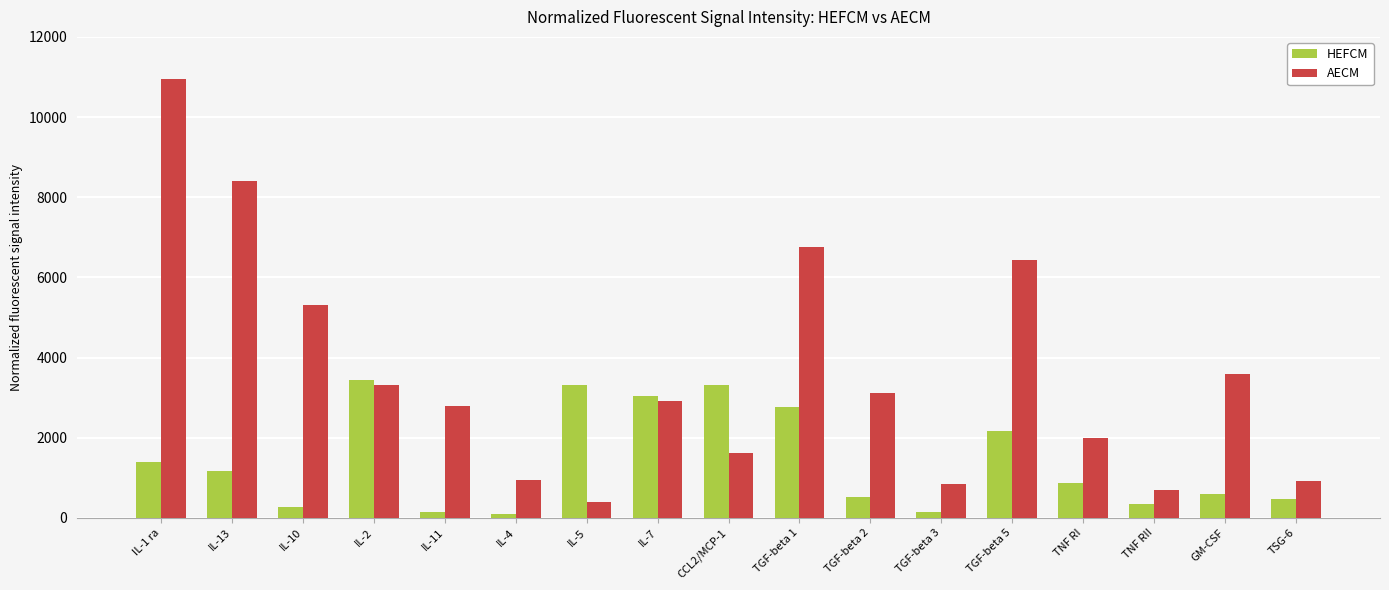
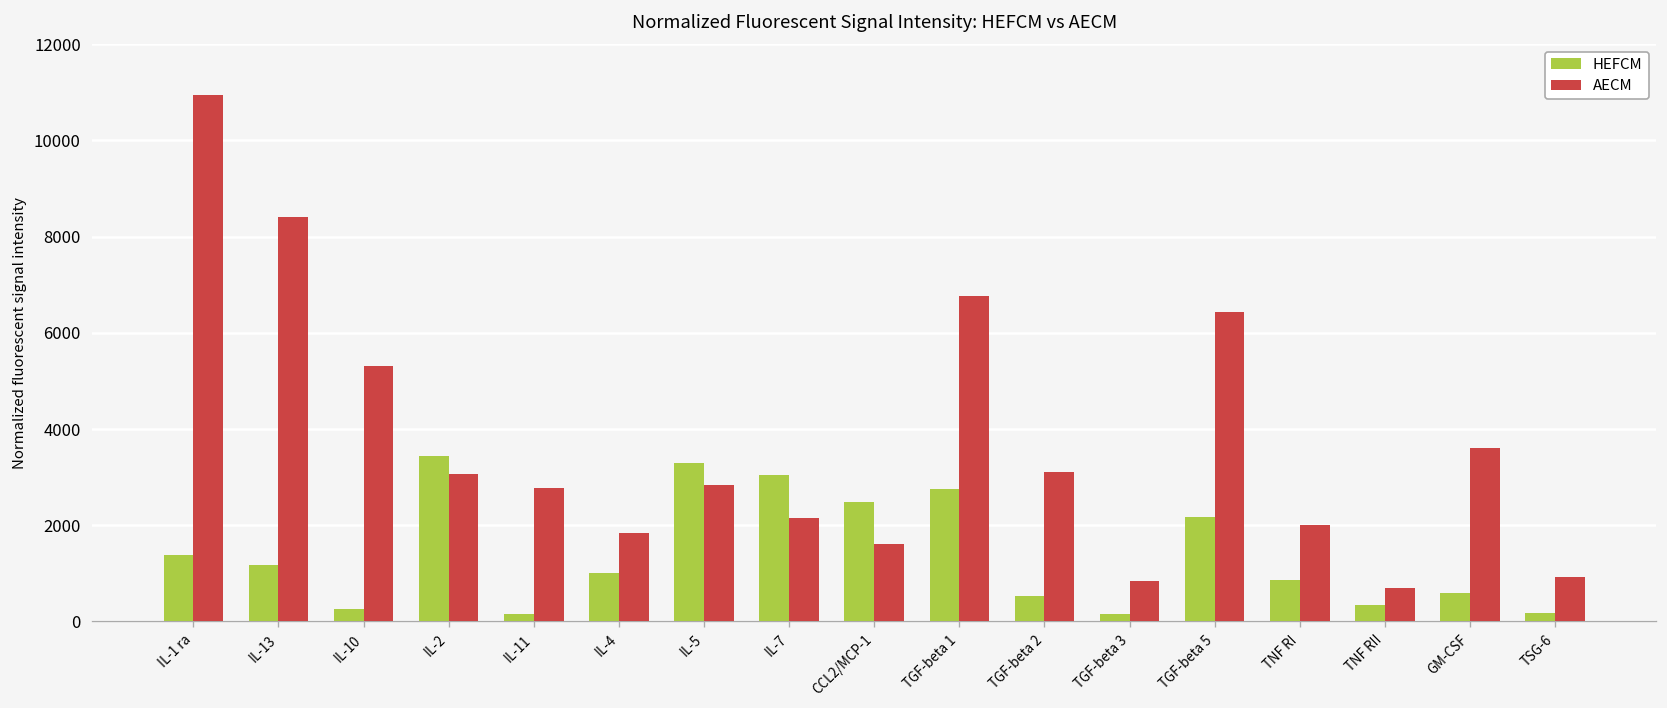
AECM, IL-2: 3300 -> 3100
HEFCM, IL-4: 100 -> 1000
AECM, IL-4: 900 -> 1800
AECM, IL-5: 400 -> 2800
AECM, IL-7: 2900 -> 2100
HEFCM, CCL2/MCP-1: 3300 -> 2500
HEFCM, TSG-6: 500 -> 200
